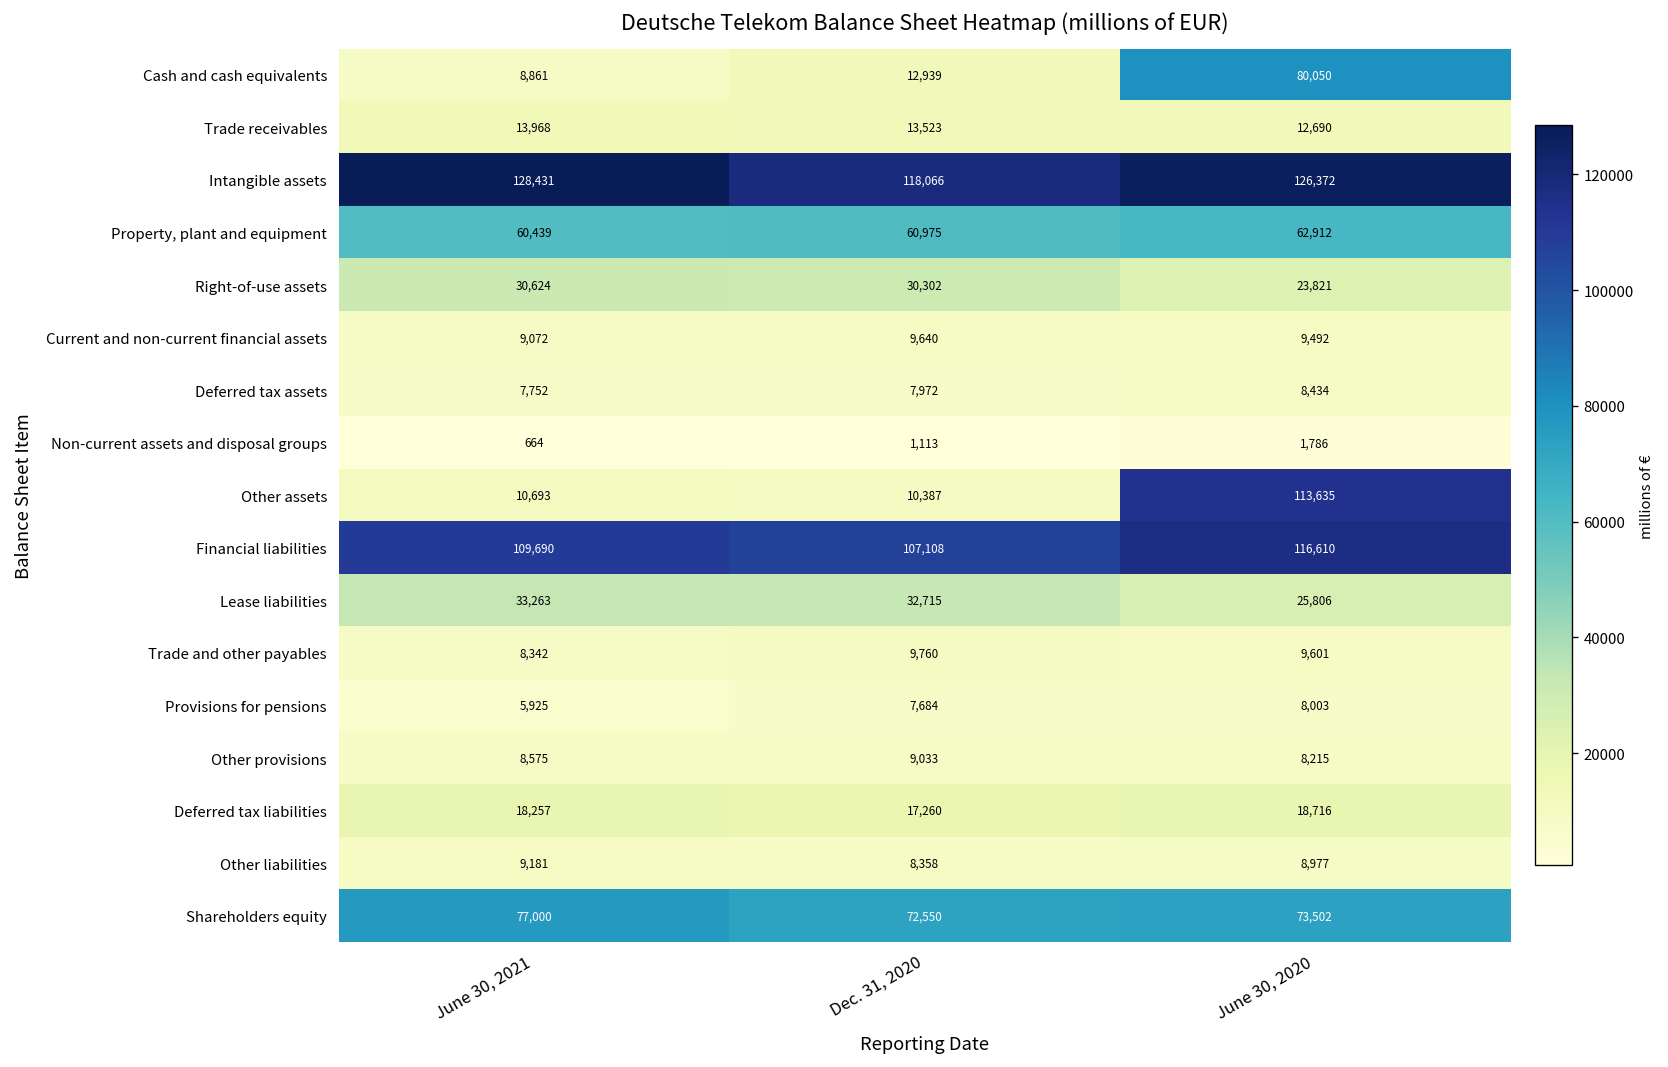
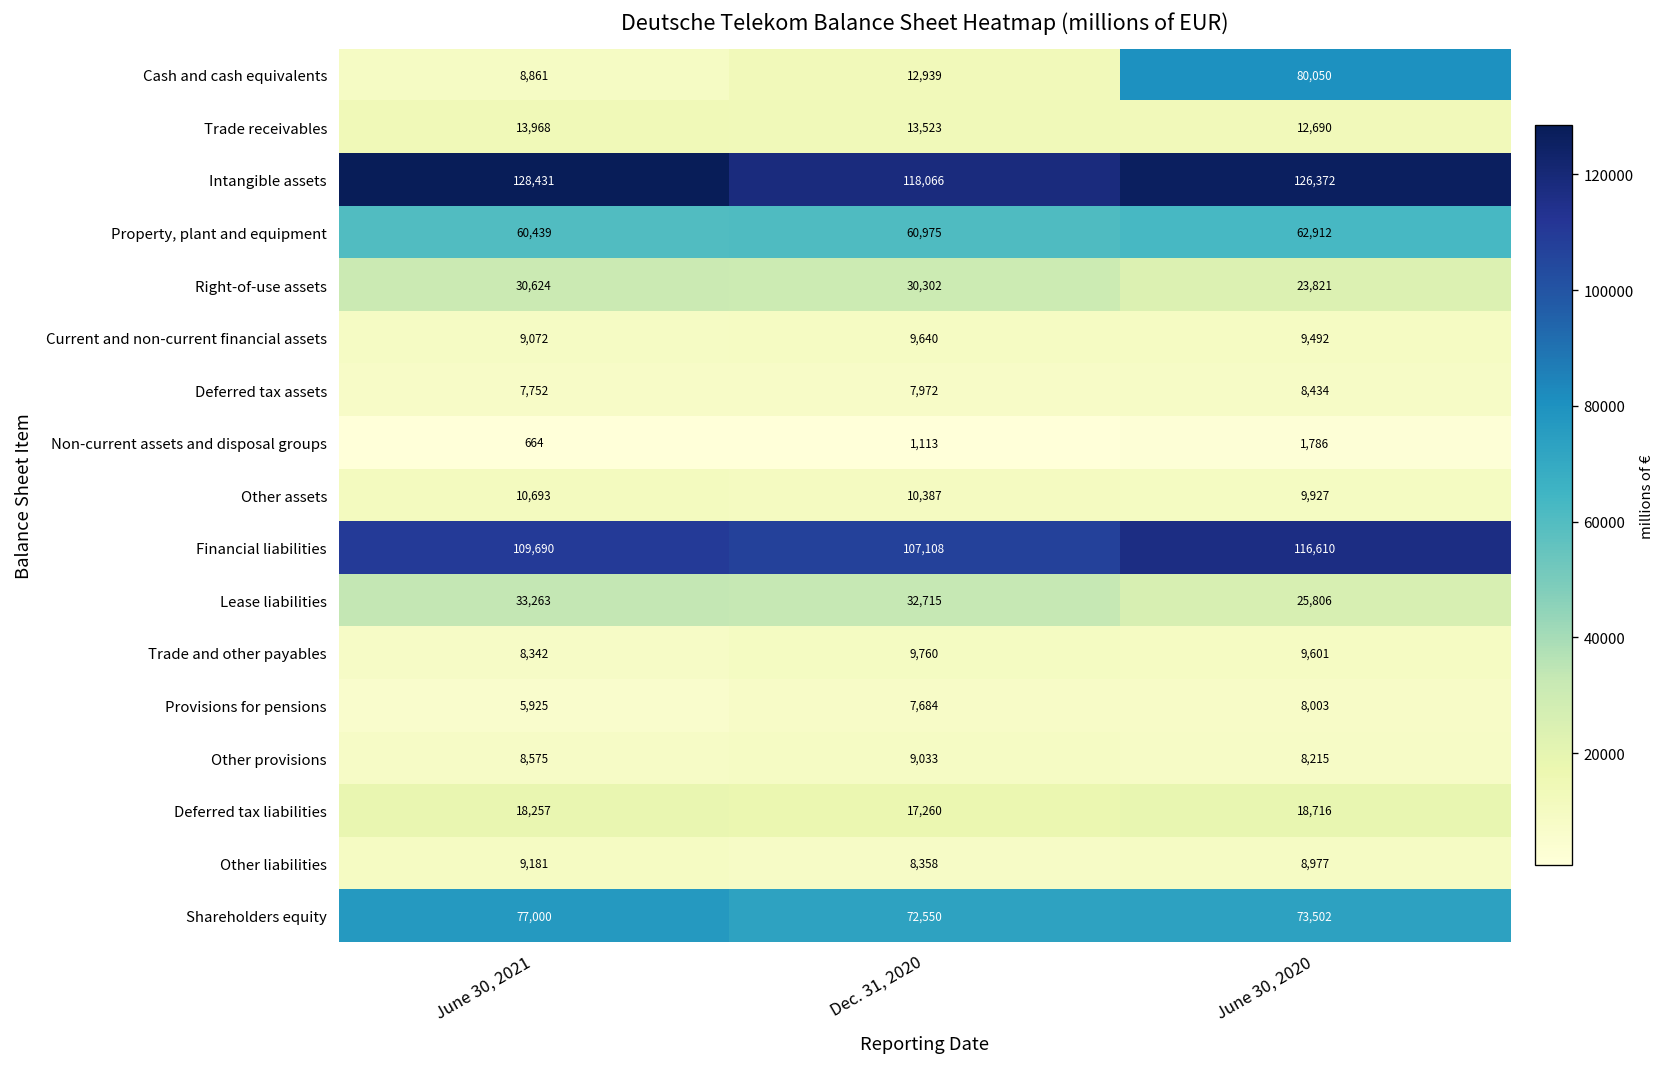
Other assets, June 30, 2020: 113,635 -> 9,927
